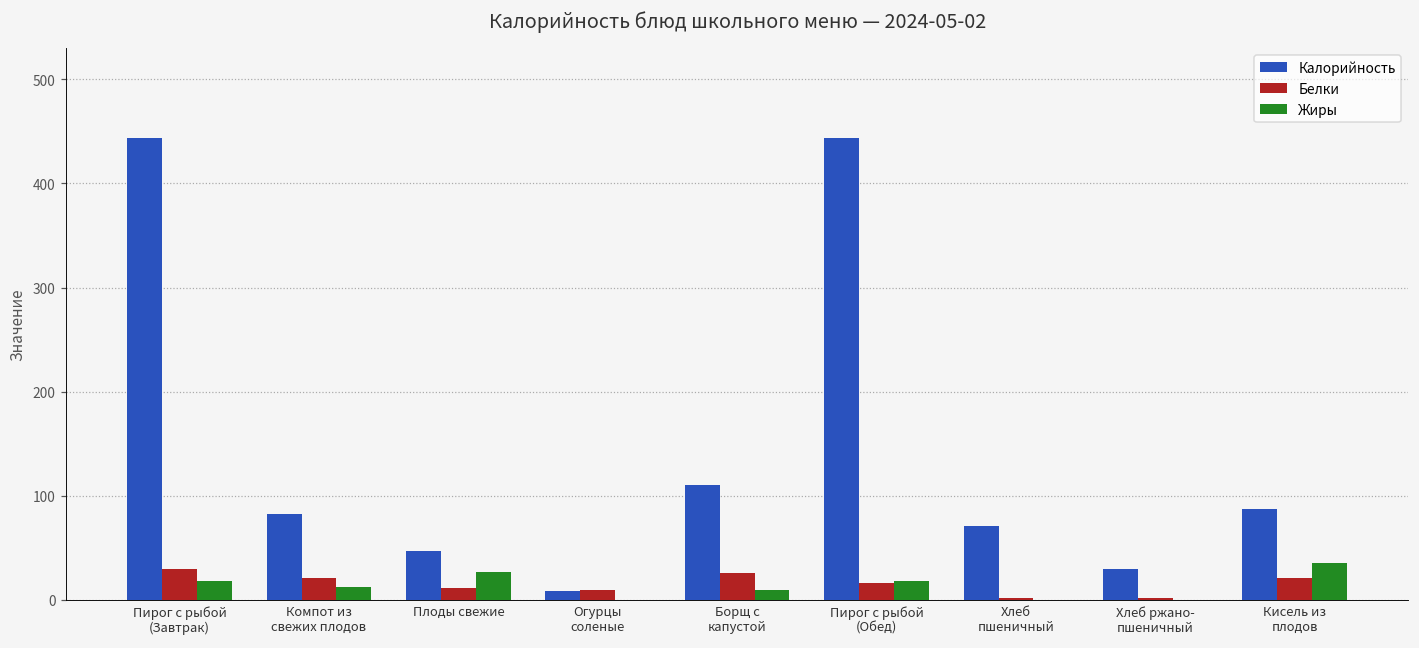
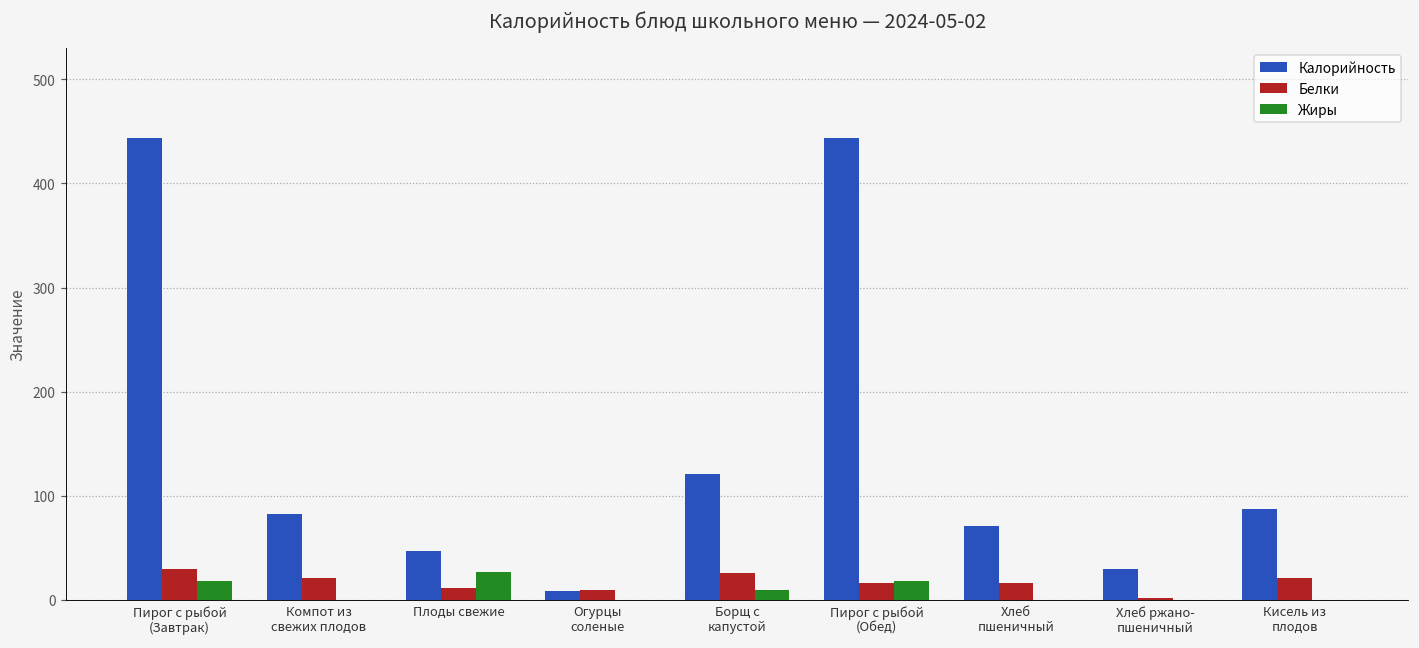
Жиры, Компот из свежих плодов: 10 -> 0
Калорийность, Борщ с капустой: 110 -> 120
Белки, Хлеб пшеничный: 0 -> 20
Жиры, Кисель из плодов: 40 -> 0
